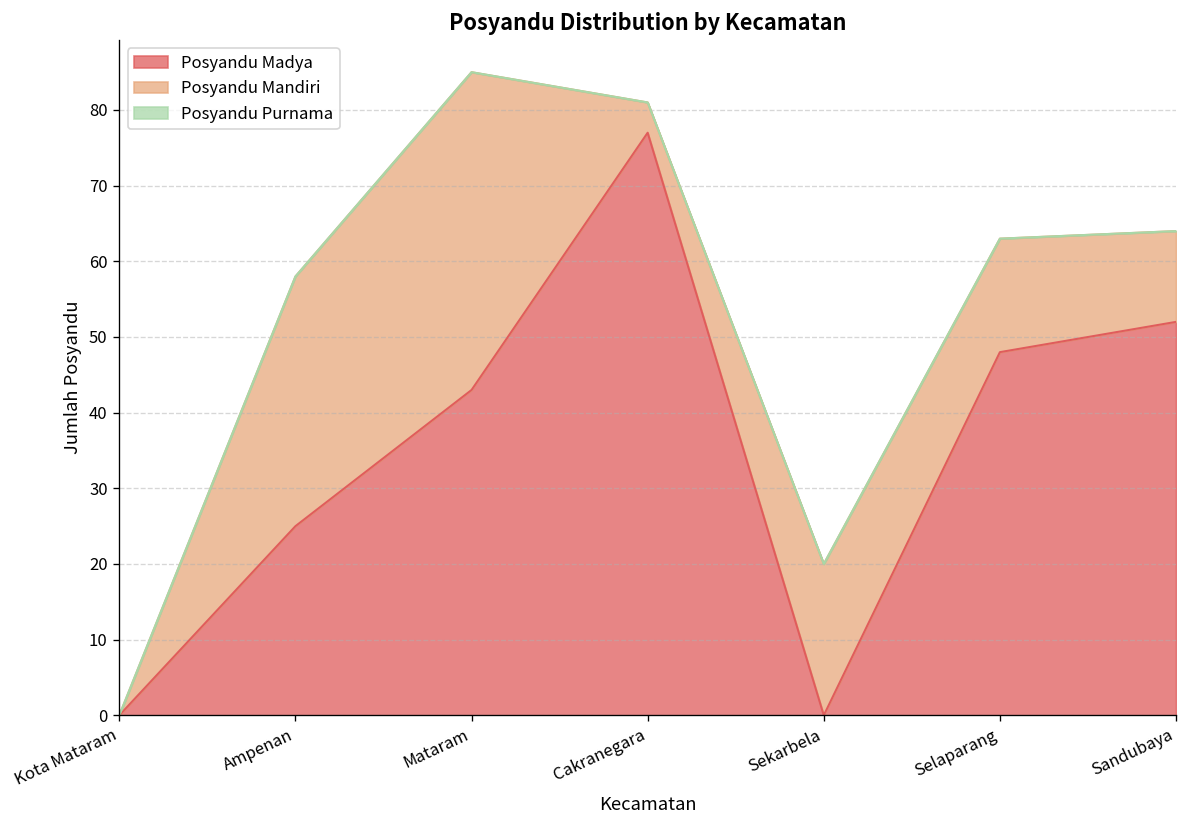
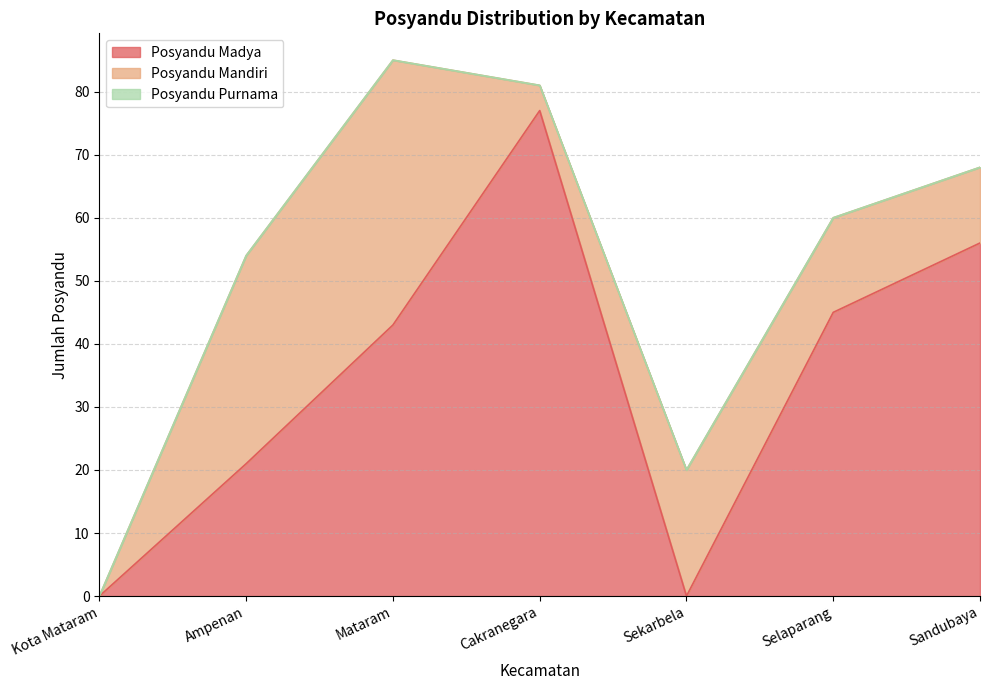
Posyandu Madya, Ampenan: 25 -> 21
Posyandu Madya, Selaparang: 48 -> 45
Posyandu Madya, Sandubaya: 52 -> 56
